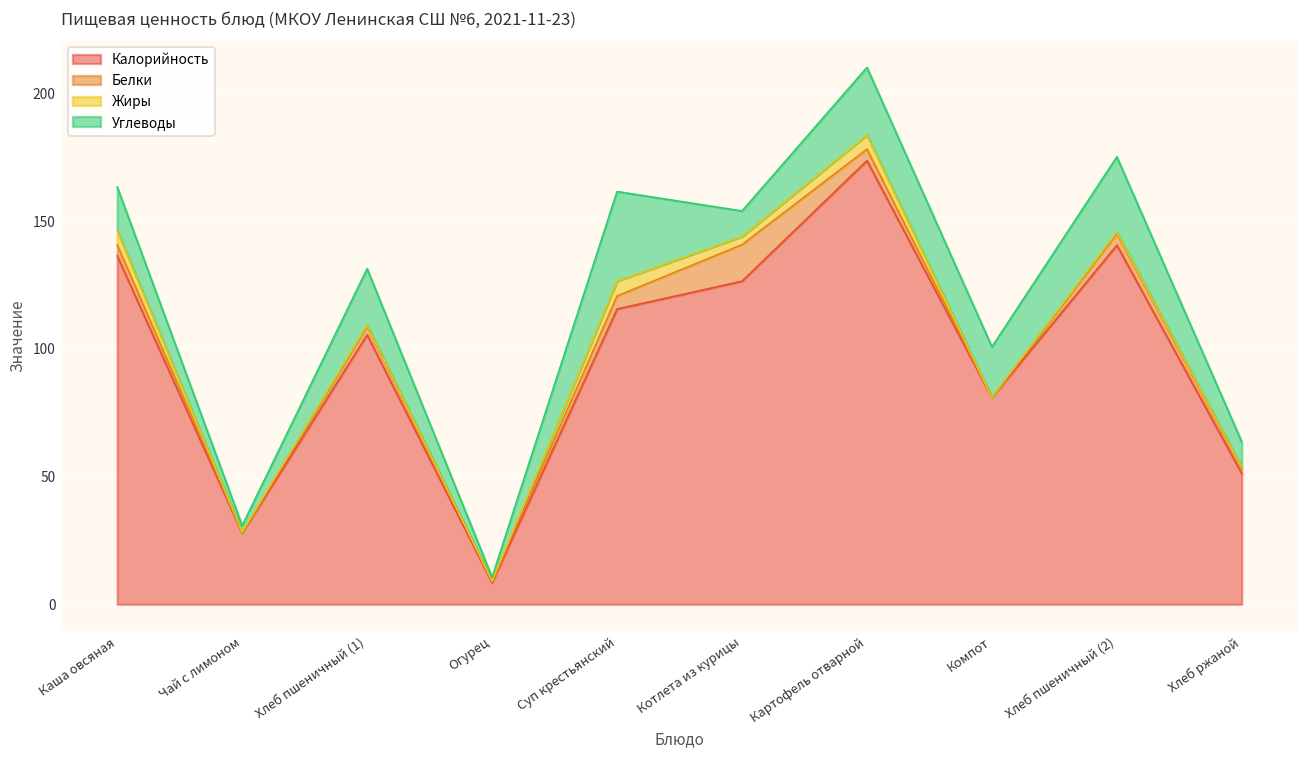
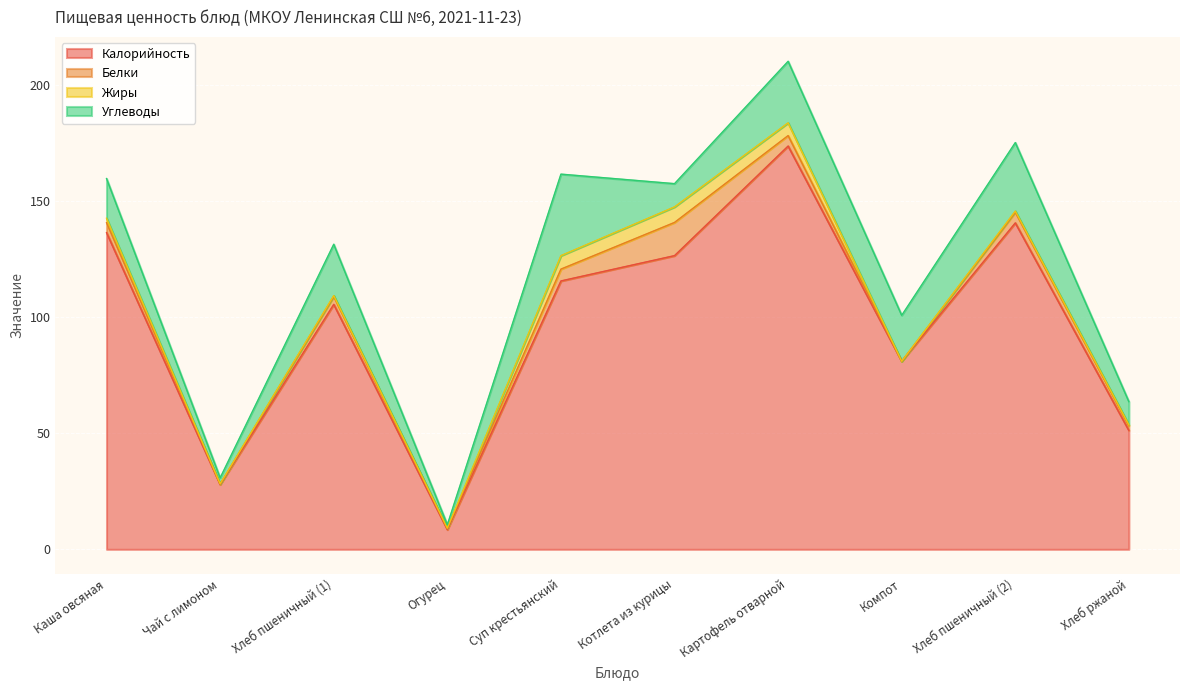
Жиры, Каша овсяная: 6 -> 2
Жиры, Котлета из курицы: 3 -> 7
